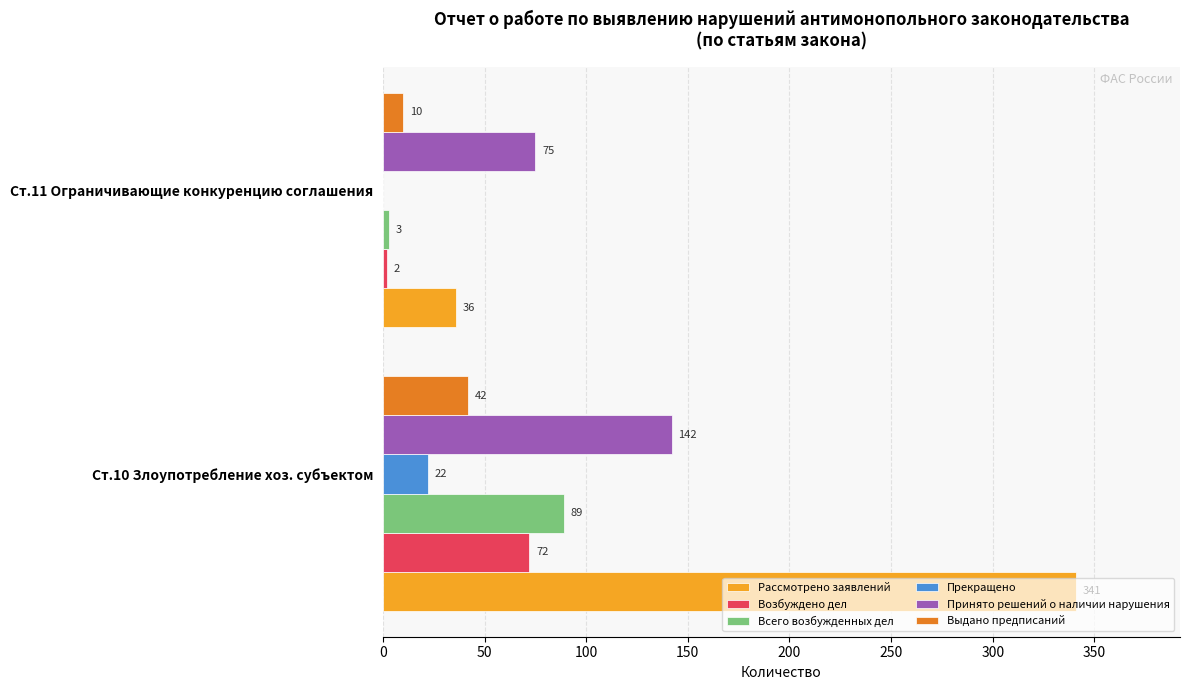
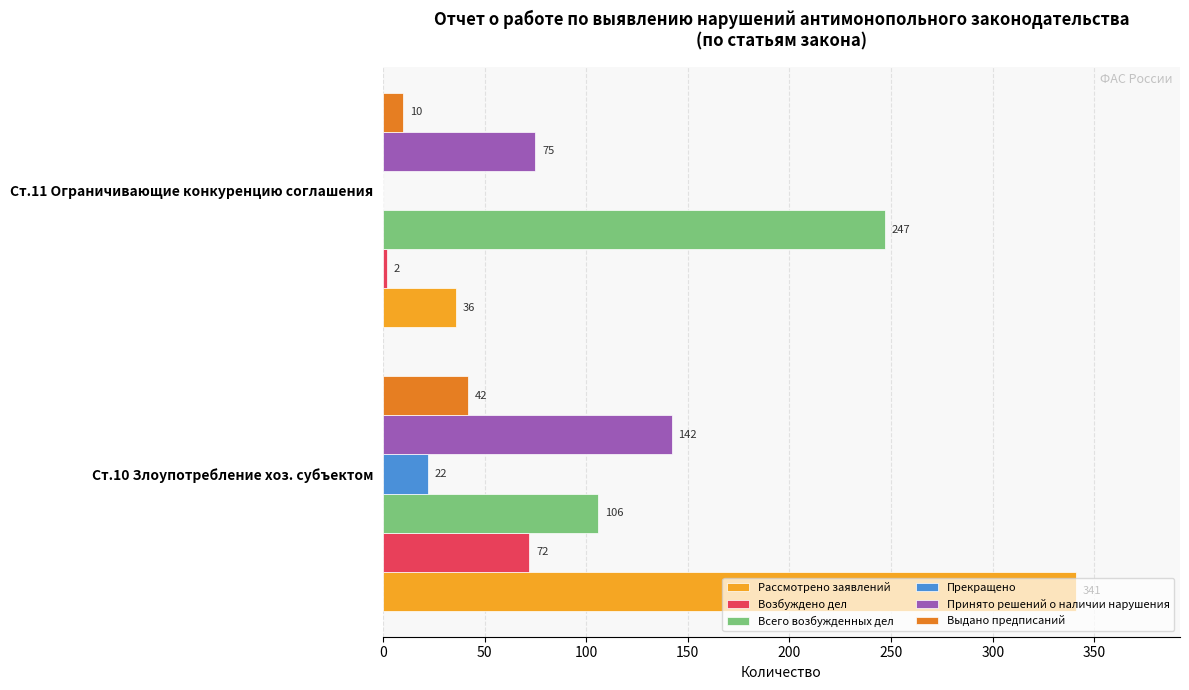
Всего возбужденных дел, Ст.11 Ограничивающие конкуренцию соглашения: 3 -> 247
Всего возбужденных дел, Ст.10 Злоупотребление хоз. субъектом: 89 -> 106
